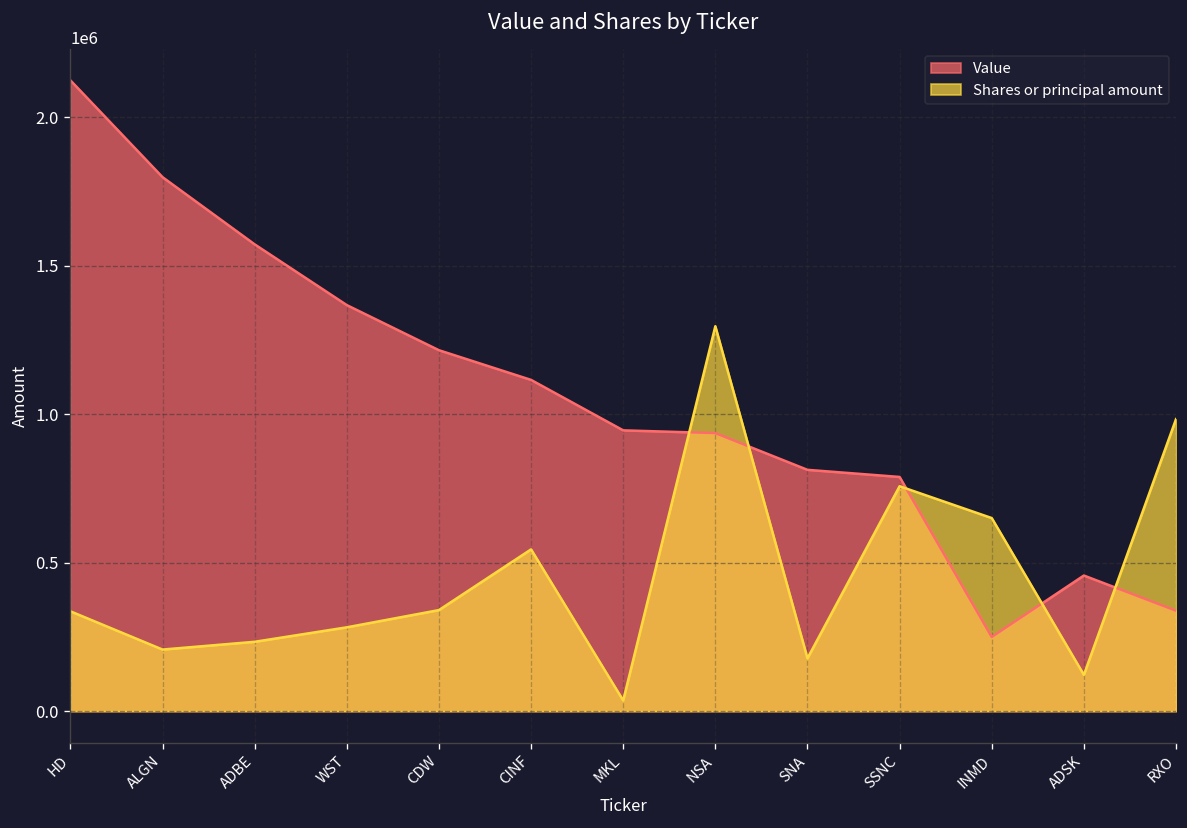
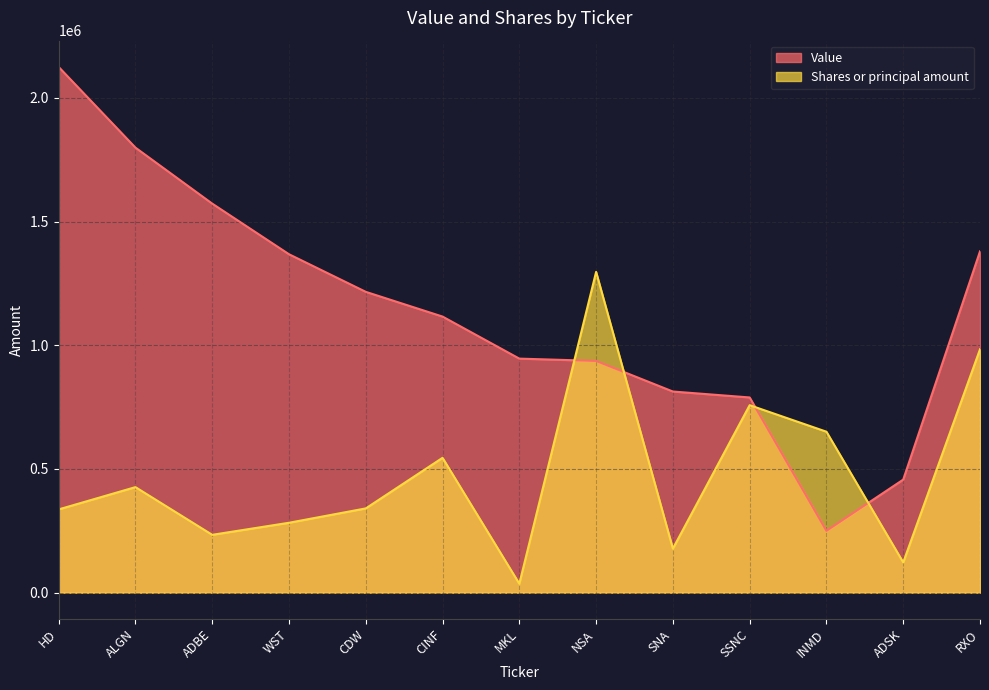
Shares or principal amount, ALGN: 210000 -> 430000
Value, RXO: 340000 -> 1380000
